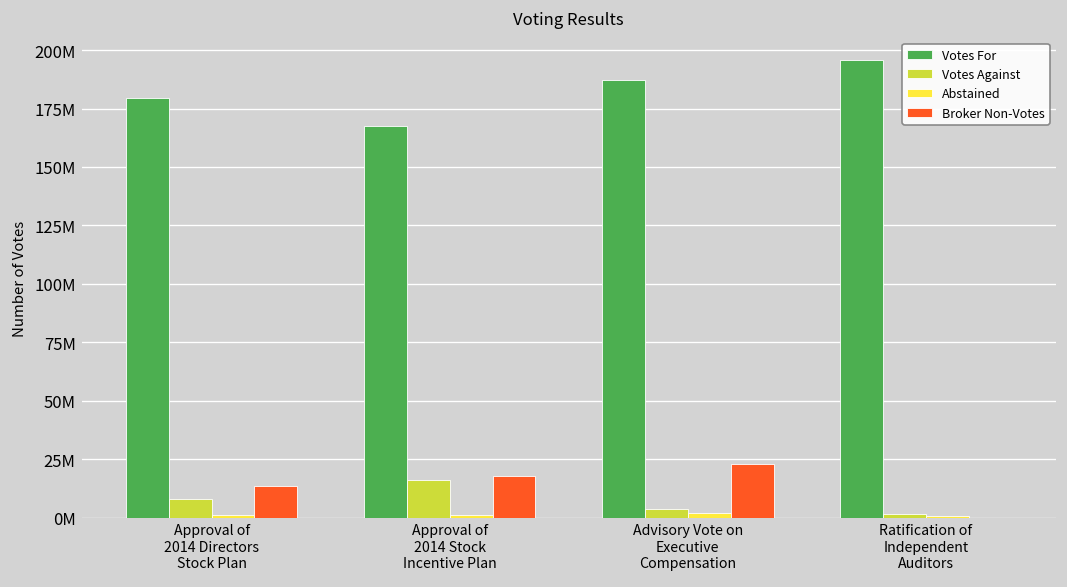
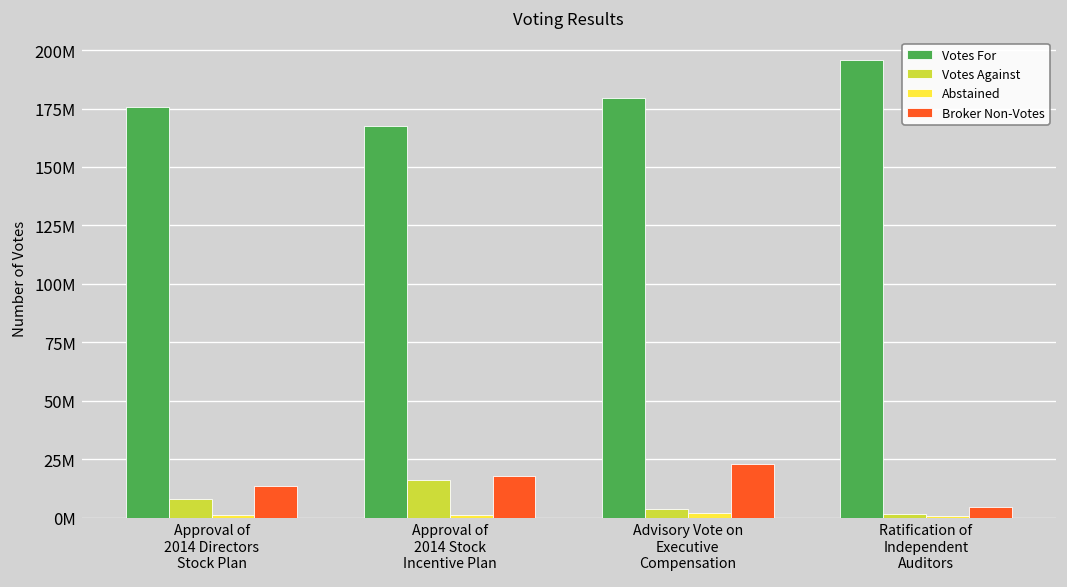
Votes For, Approval of 2014 Directors Stock Plan: 180000000 -> 176000000
Votes For, Advisory Vote on Executive Compensation: 187000000 -> 179000000
Broker Non-Votes, Ratification of Independent Auditors: 0 -> 4000000
